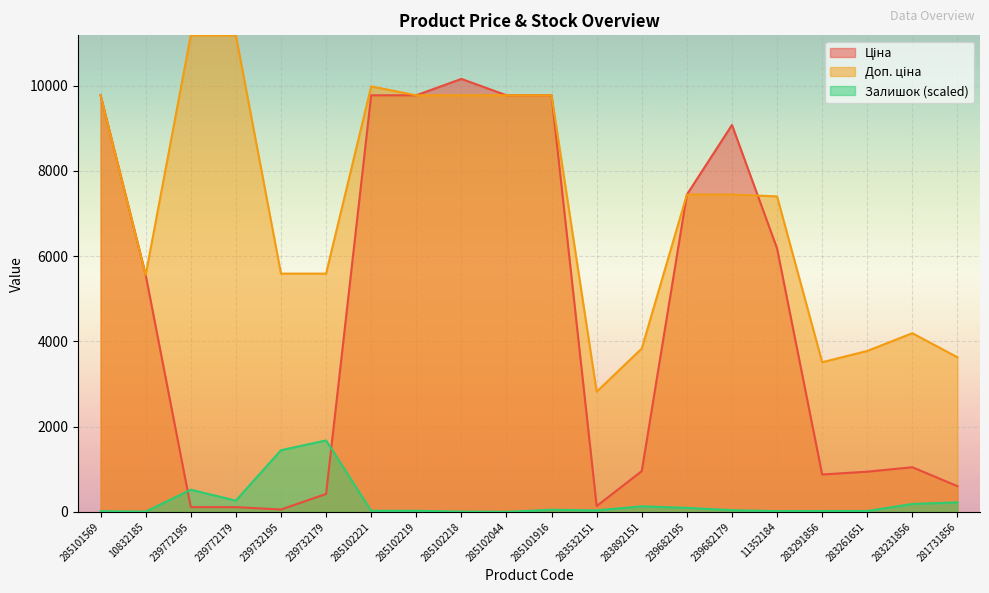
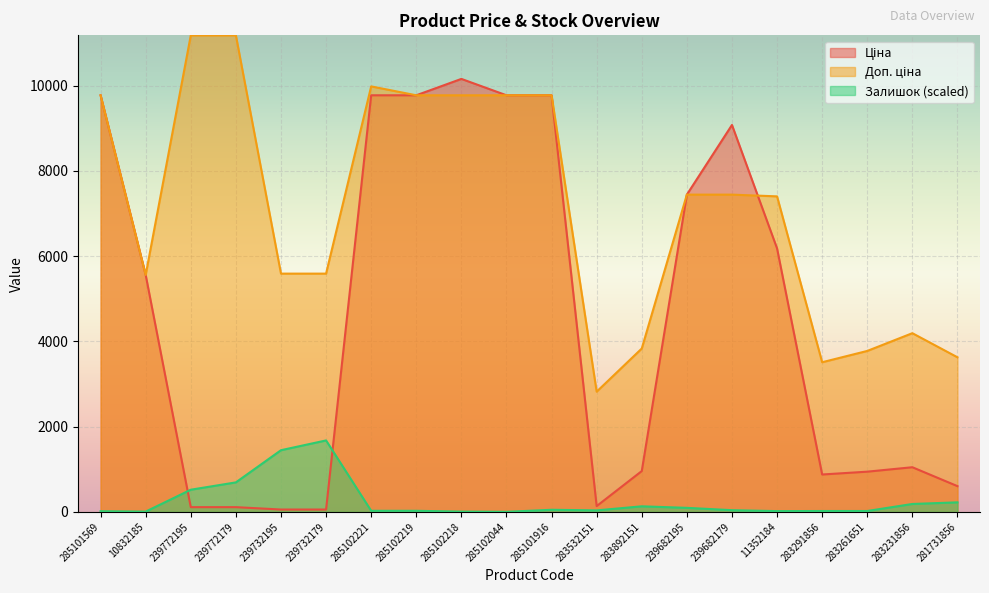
Залишок (scaled), 239772179: 300 -> 700
Ціна, 239732179: 400 -> 100
